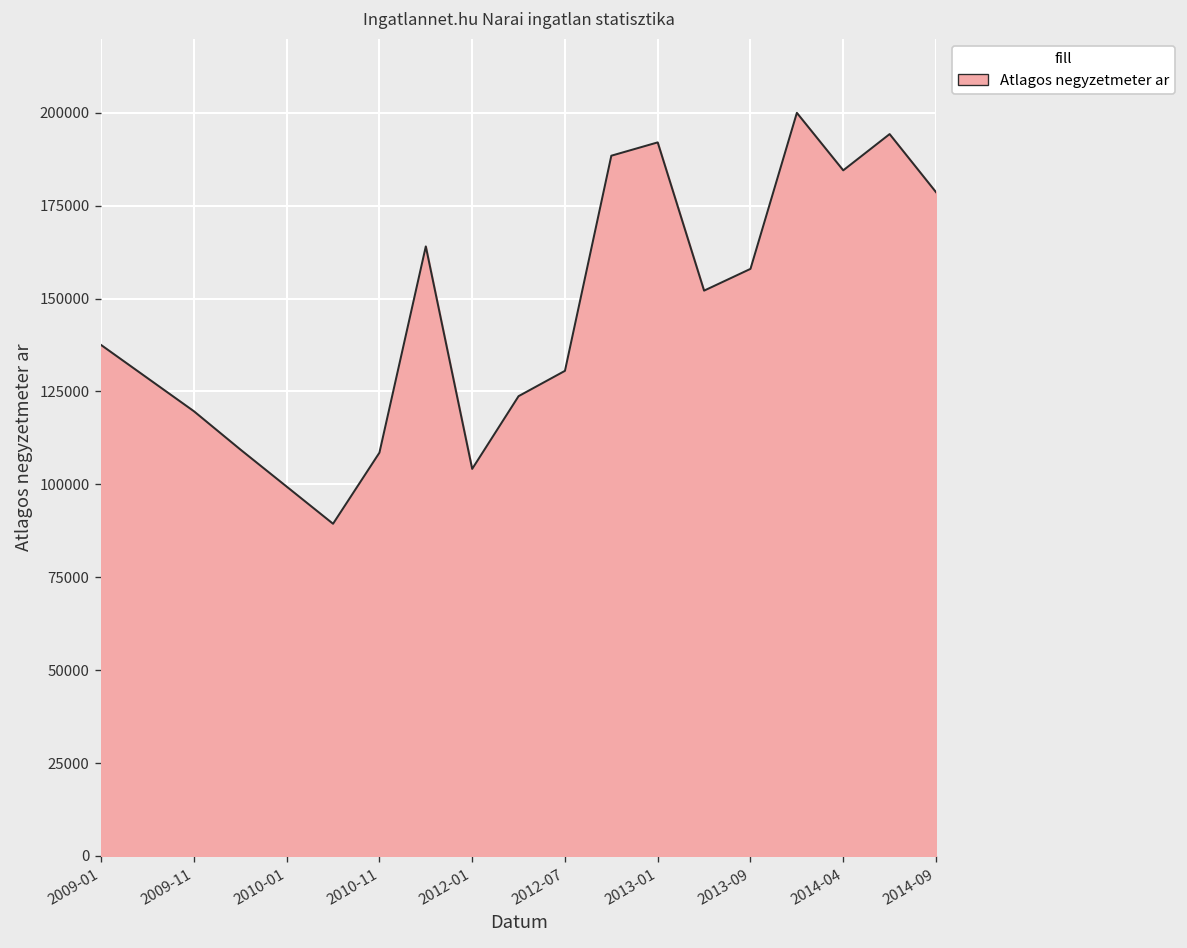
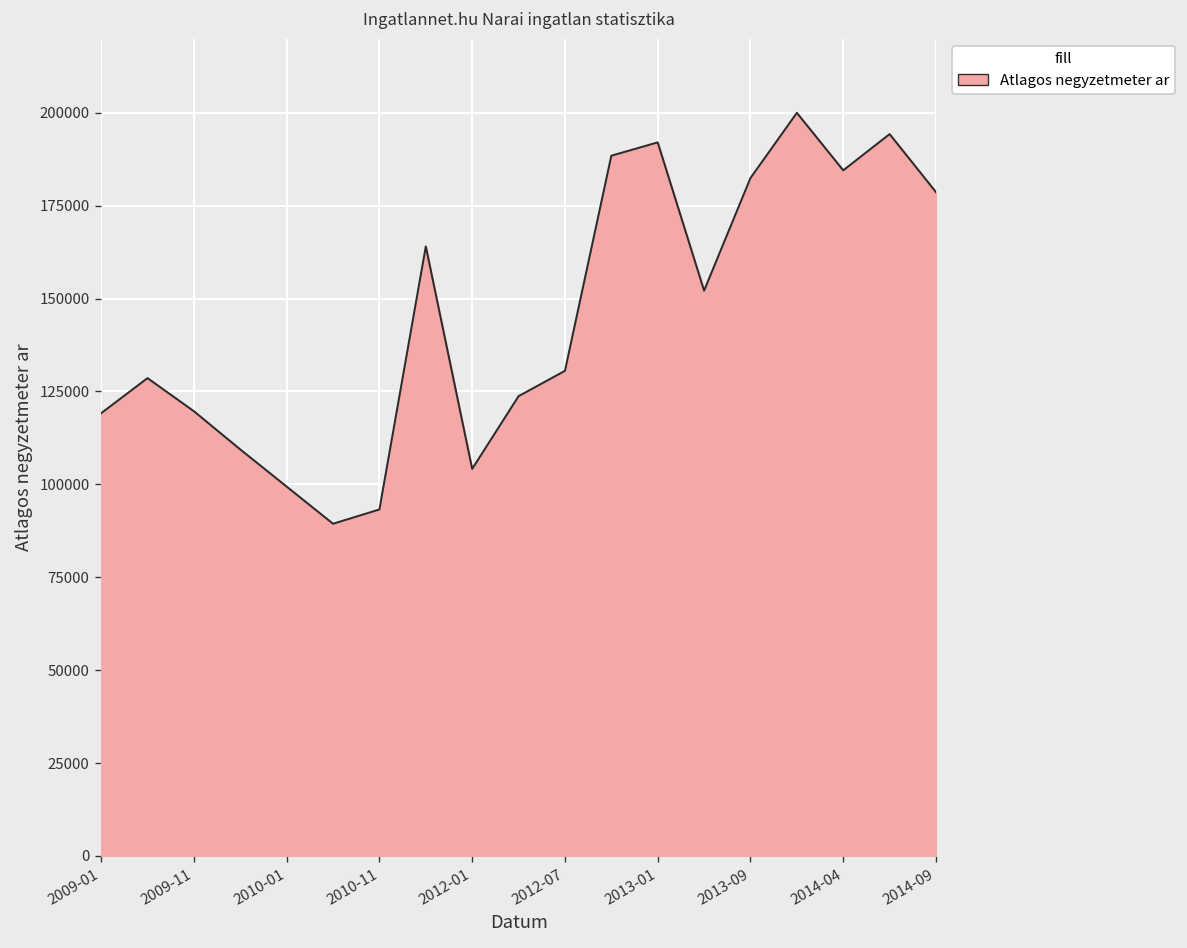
2009-01: 138000 -> 119000
2010-11: 109000 -> 93000
2013-09: 158000 -> 182000
